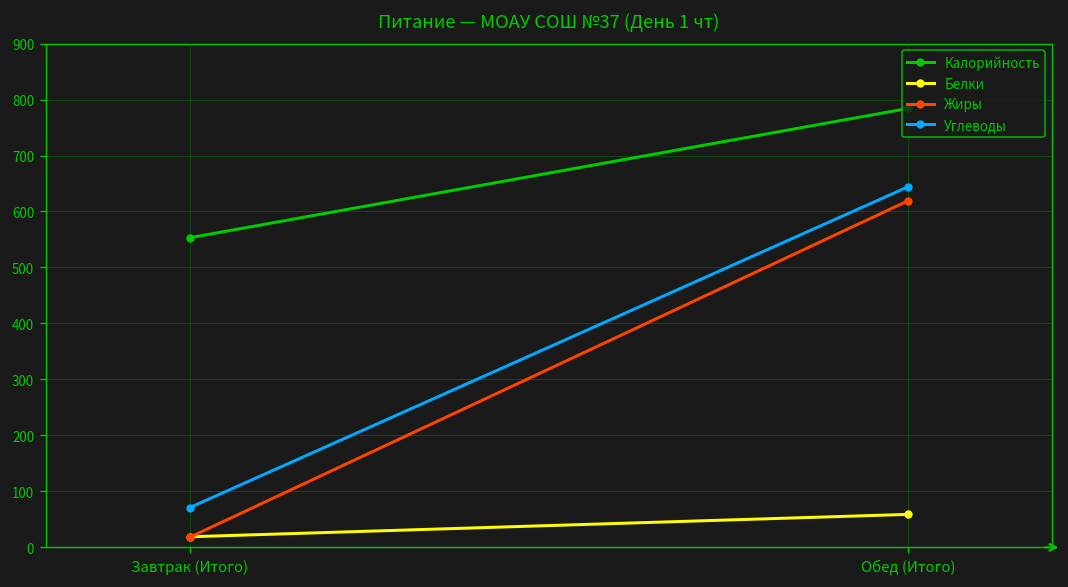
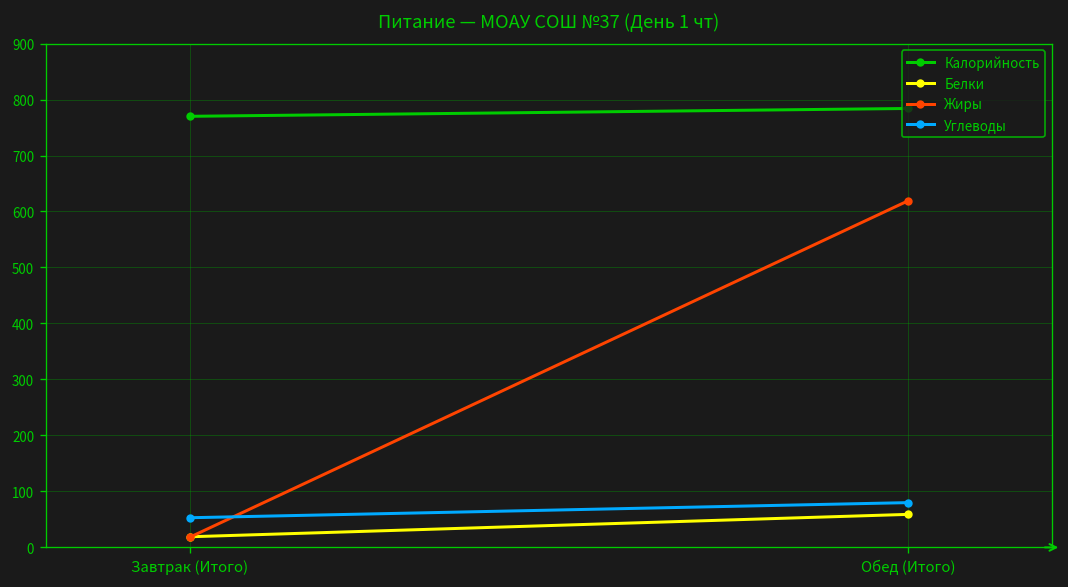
Калорийность, Завтрак (Итого): 550 -> 770
Углеводы, Завтрак (Итого): 70 -> 50
Углеводы, Обед (Итого): 640 -> 80
